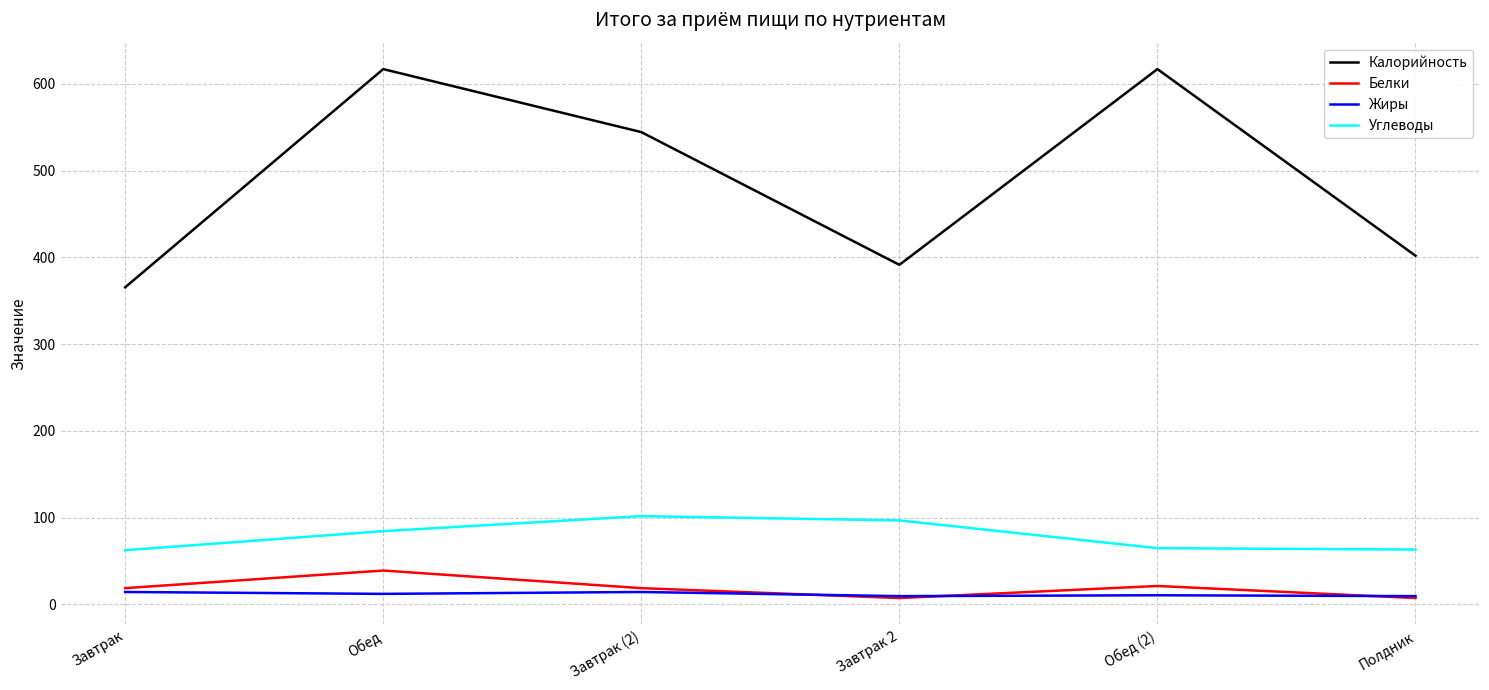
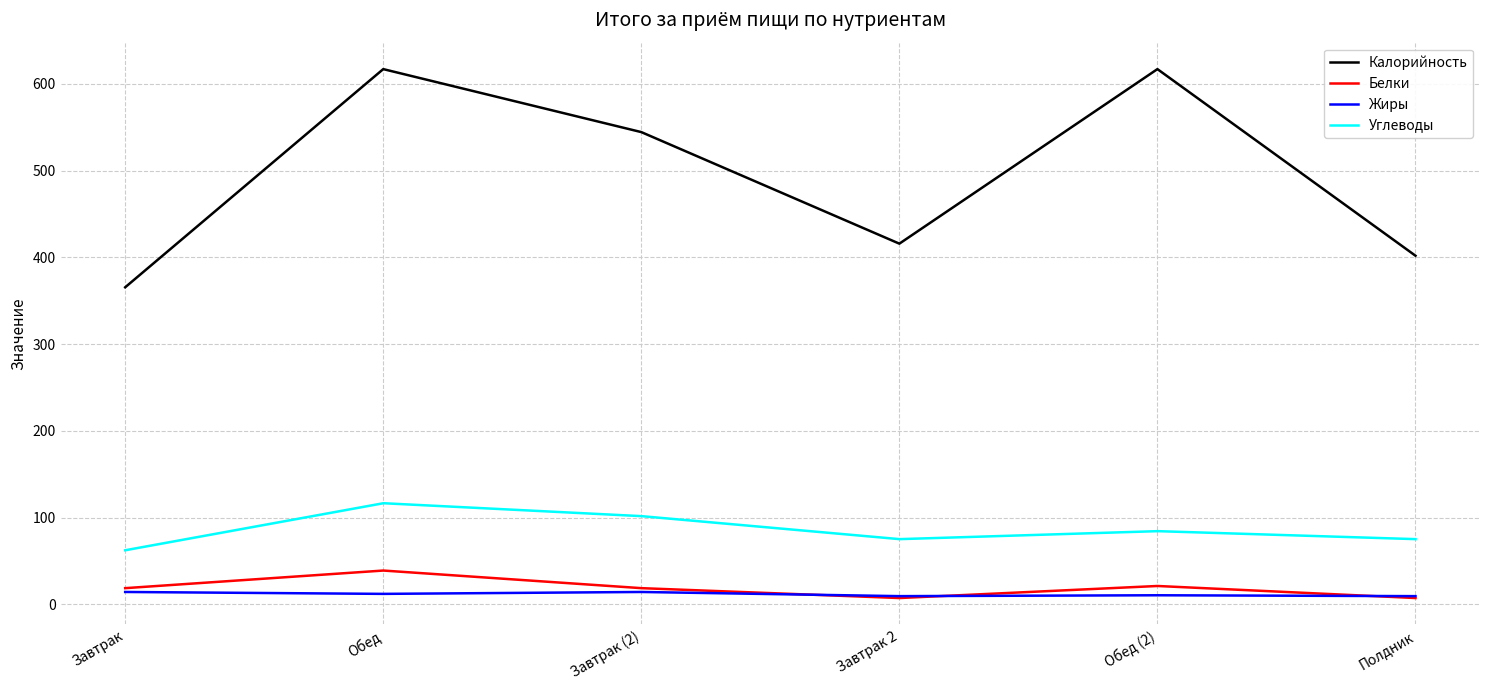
Углеводы, Обед: 80 -> 120
Калорийность, Завтрак 2: 390 -> 420
Углеводы, Завтрак 2: 100 -> 80
Углеводы, Обед (2): 60 -> 80
Углеводы, Полдник: 60 -> 80
